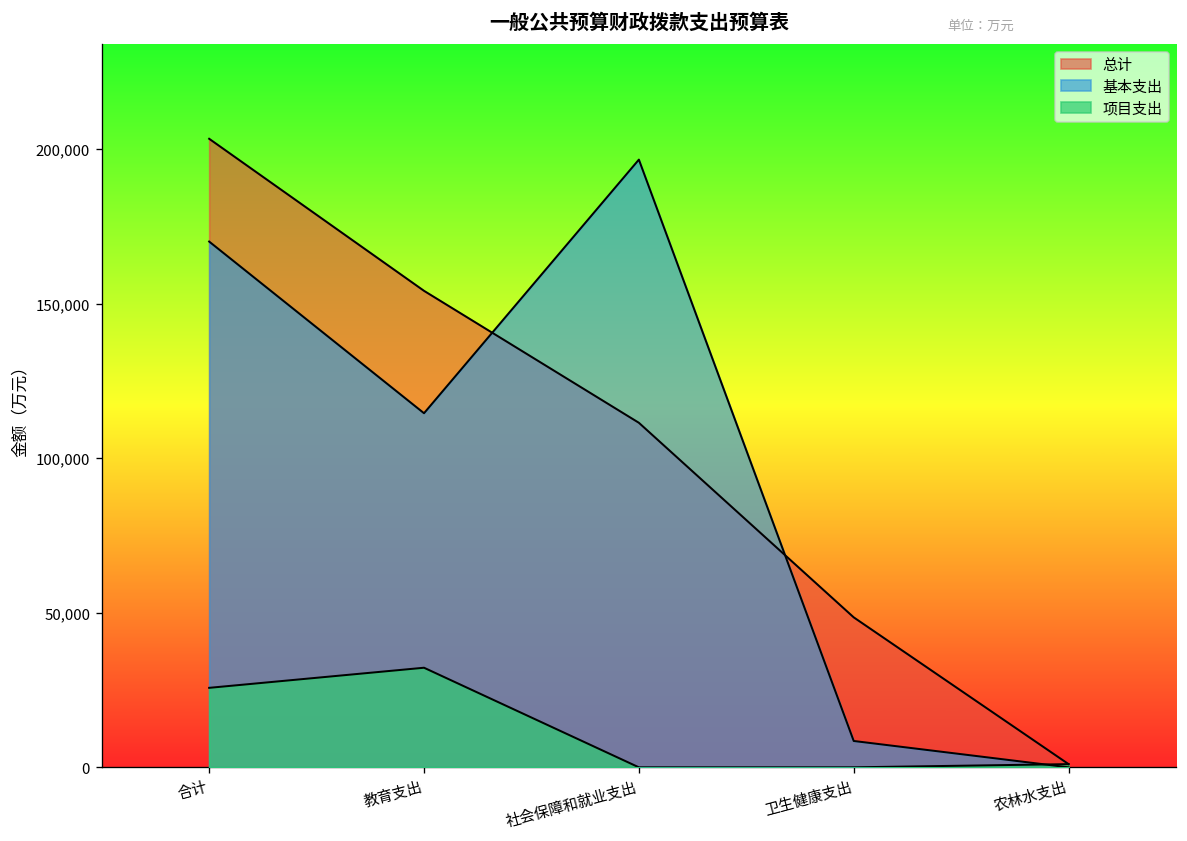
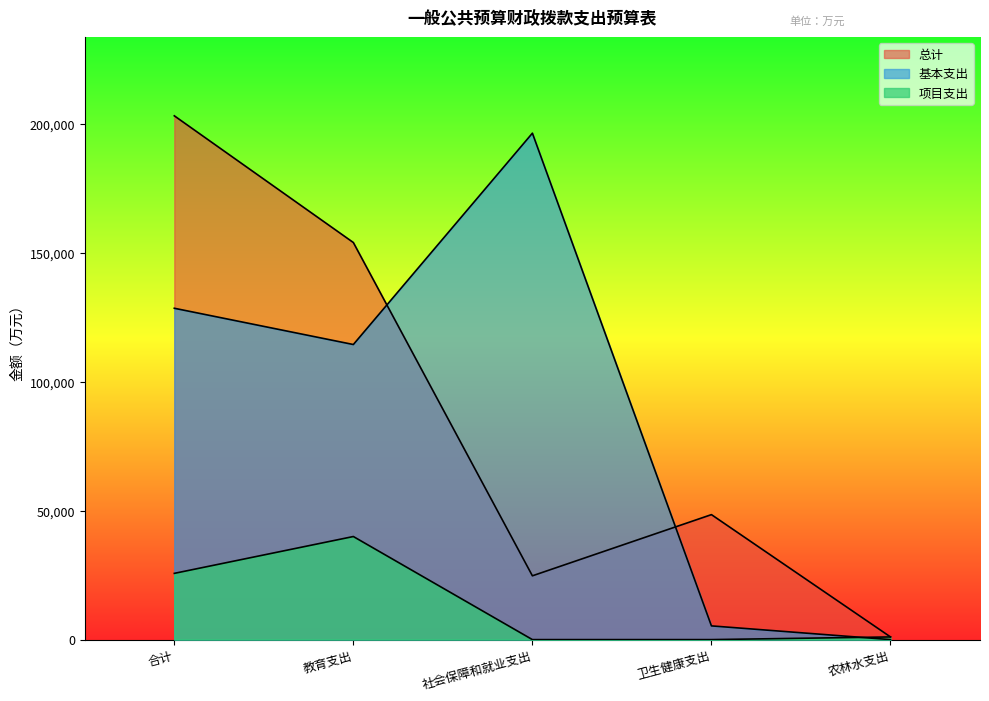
基本支出, 合计: 170,000 -> 129,000
项目支出, 教育支出: 32,000 -> 40,000
总计, 社会保障和就业支出: 111,000 -> 25,000
基本支出, 卫生健康支出: 9,000 -> 5,000
